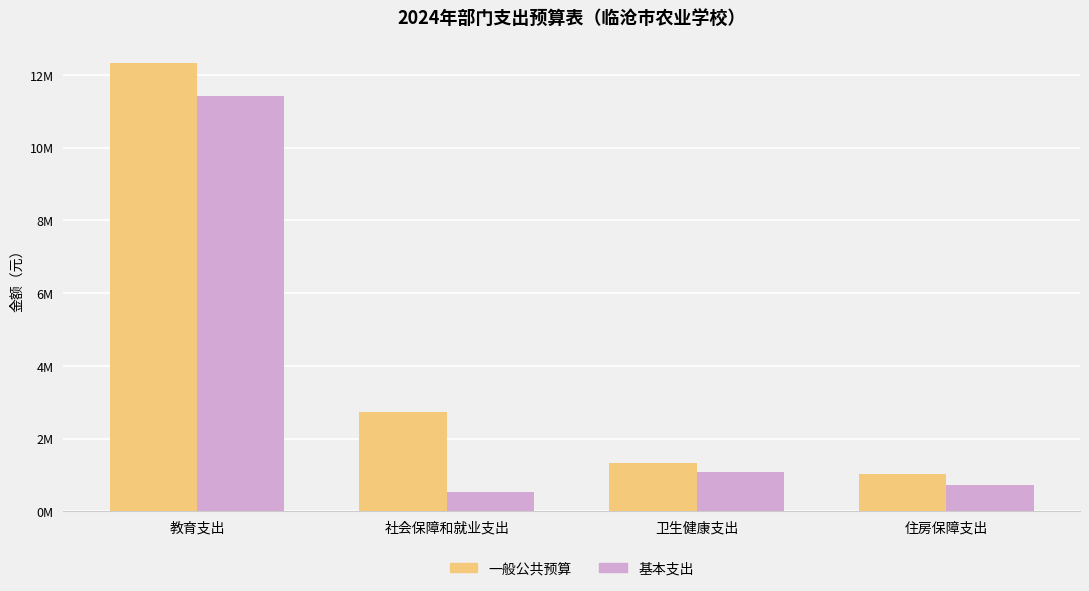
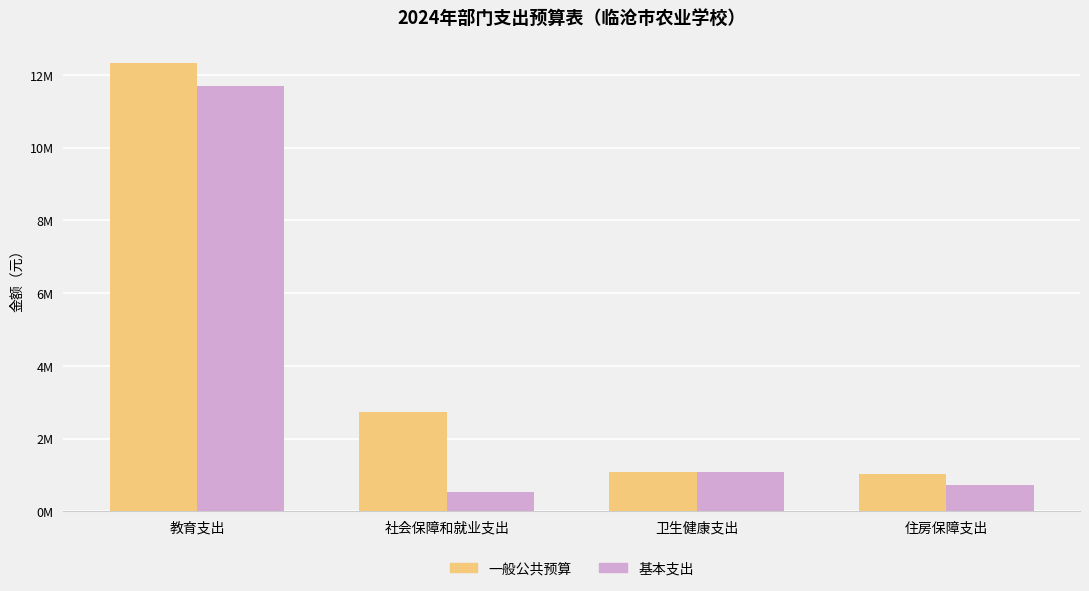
基本支出, 教育支出: 11400000 -> 11700000
一般公共预算, 卫生健康支出: 1300000 -> 1100000
